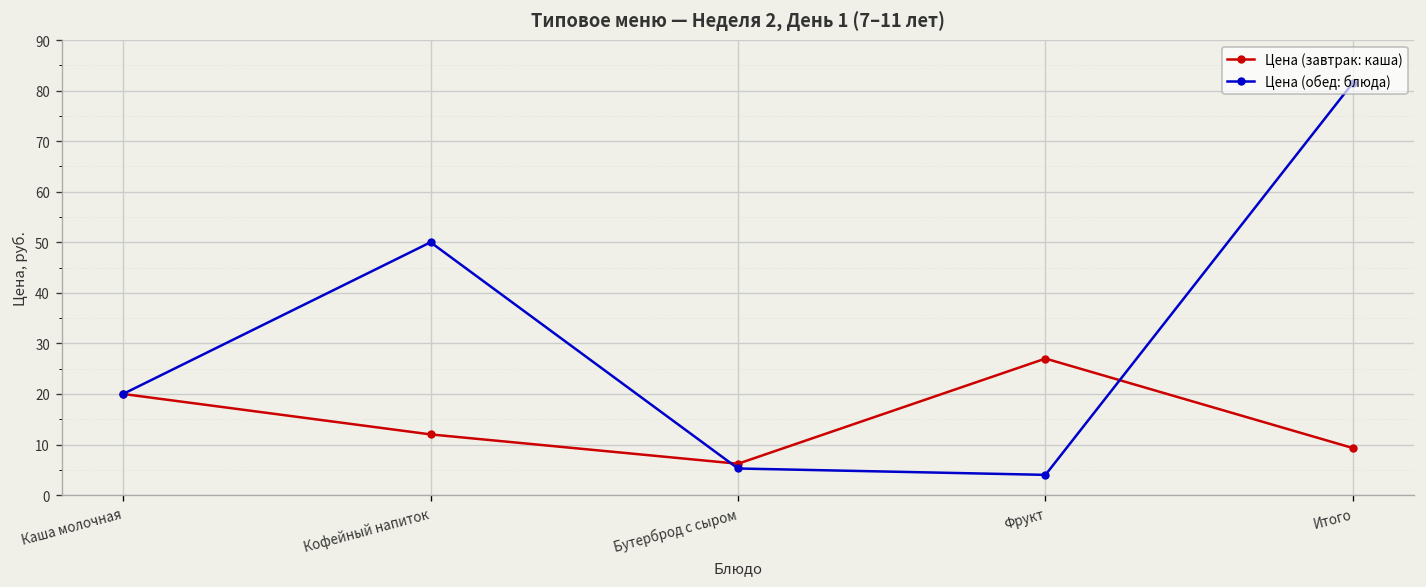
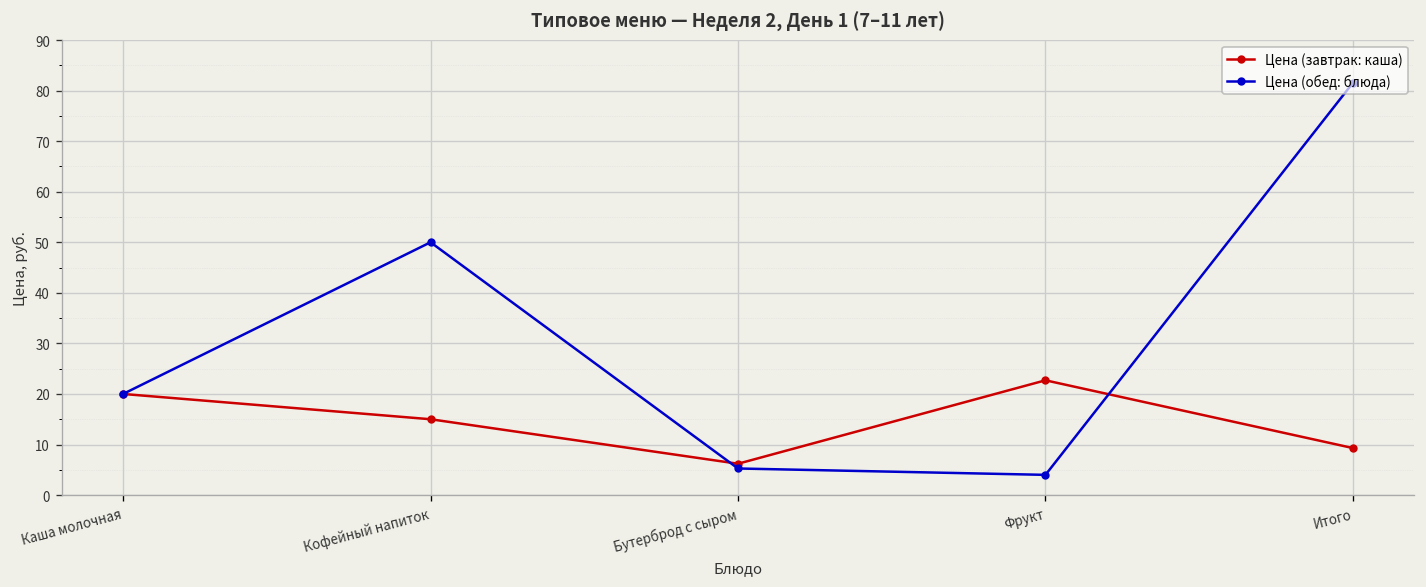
Цена (завтрак: каша), Кофейный напиток: 12 -> 15
Цена (завтрак: каша), Фрукт: 27 -> 23
